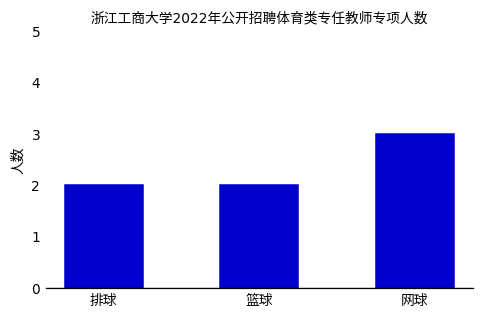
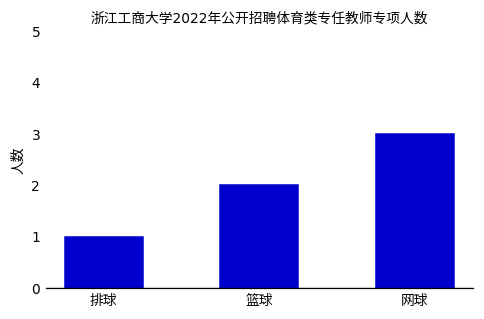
排球: 2 -> 1
